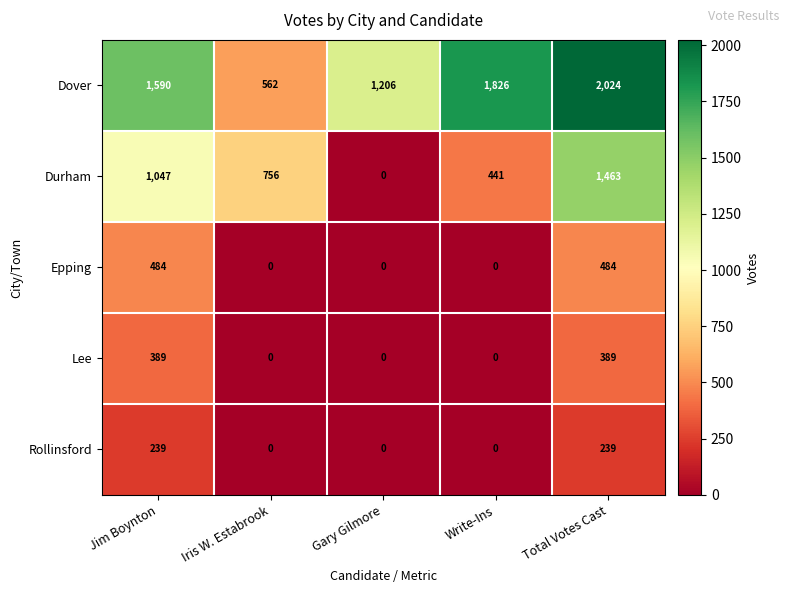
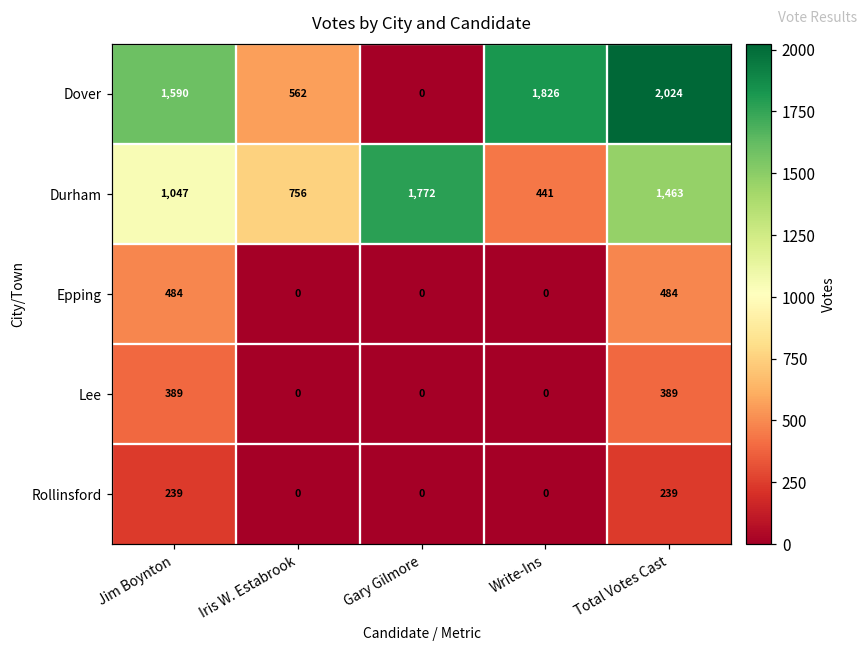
Dover, Gary Gilmore: 1,206 -> 0
Durham, Gary Gilmore: 0 -> 1,772
